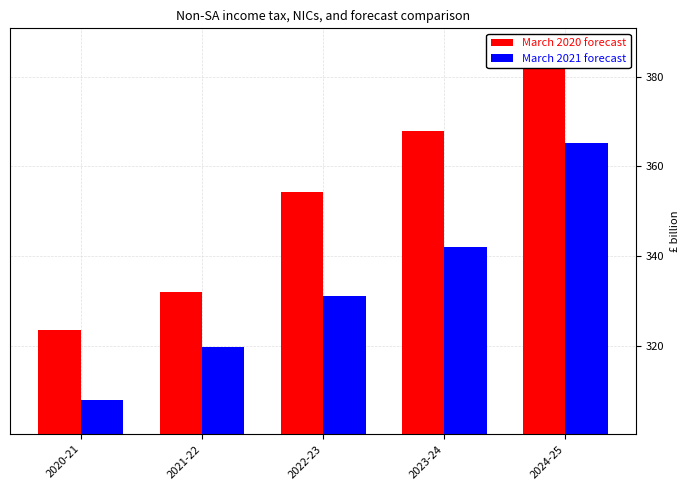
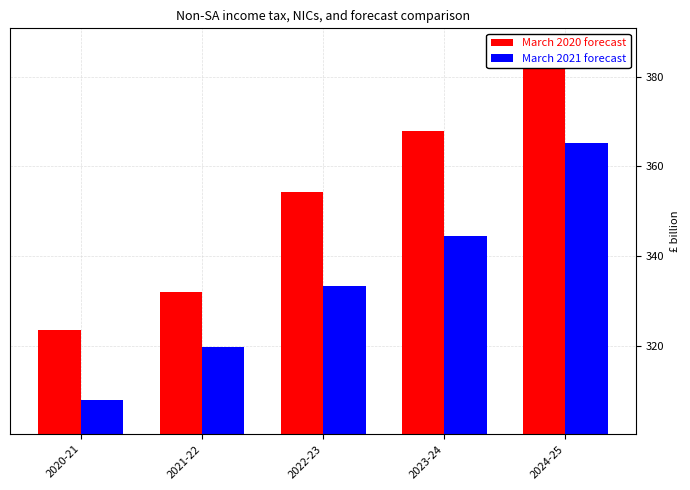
March 2021 forecast, 2022-23: 331 -> 333
March 2021 forecast, 2023-24: 342 -> 344
